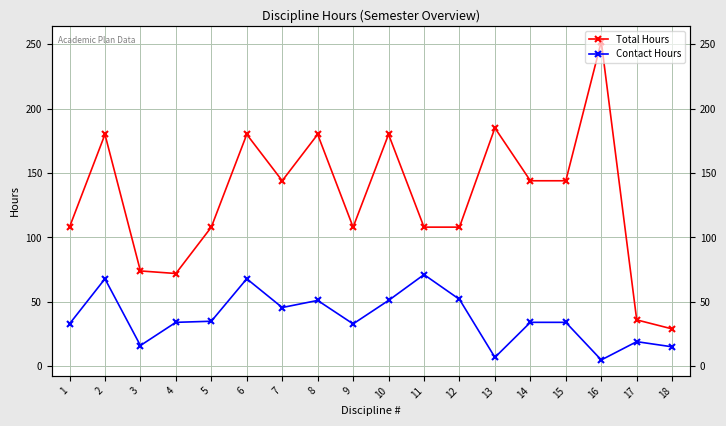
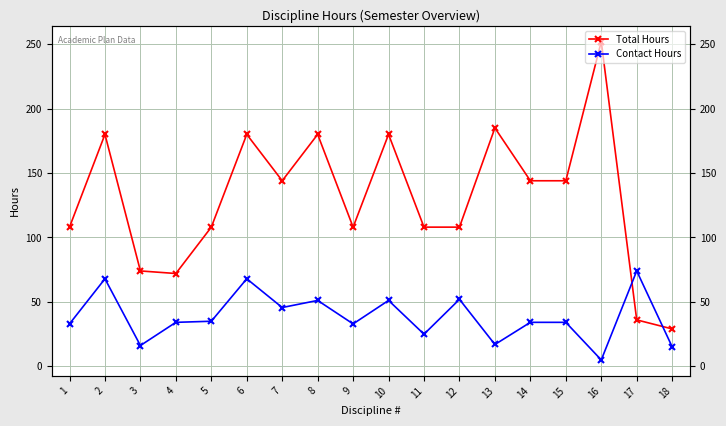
Contact Hours, 11: 71 -> 25
Contact Hours, 13: 7 -> 17
Contact Hours, 17: 19 -> 74
